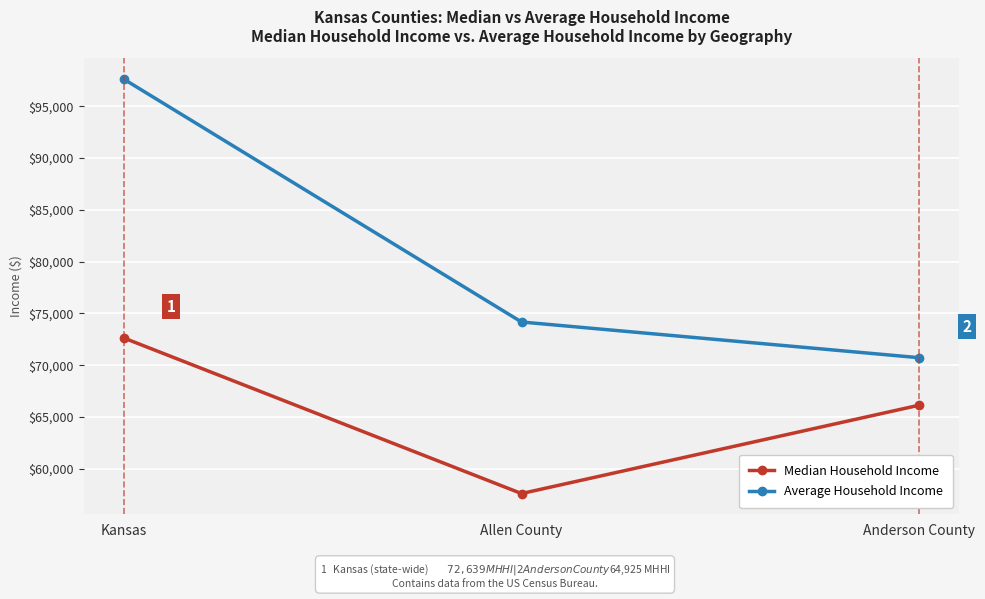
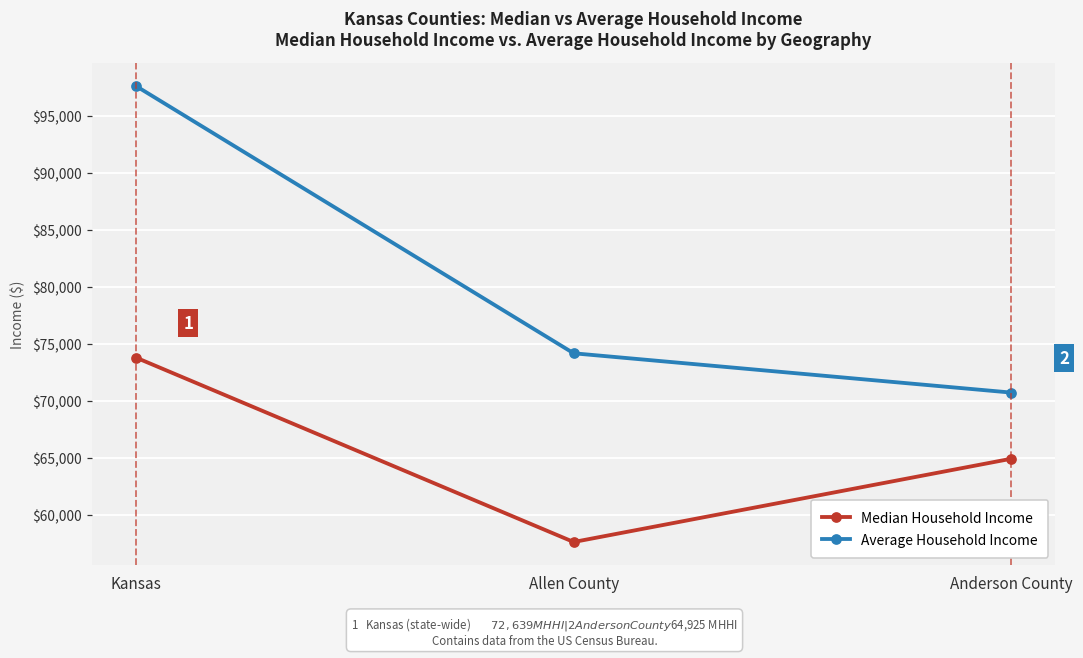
Median Household Income, Kansas: $72,600 -> $73,800
Median Household Income, Anderson County: $66,200 -> $64,900
